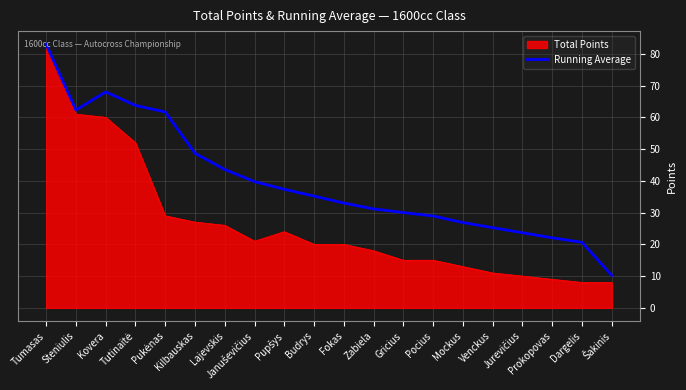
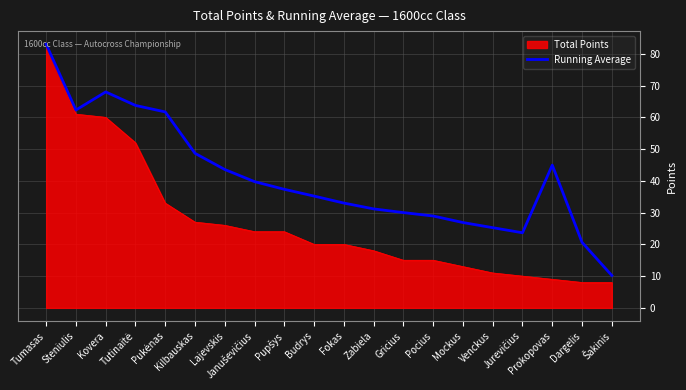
Total Points, Pukėnas: 29 -> 33
Total Points, Januševičius: 21 -> 24
Running Average, Prokopovas: 22 -> 45
